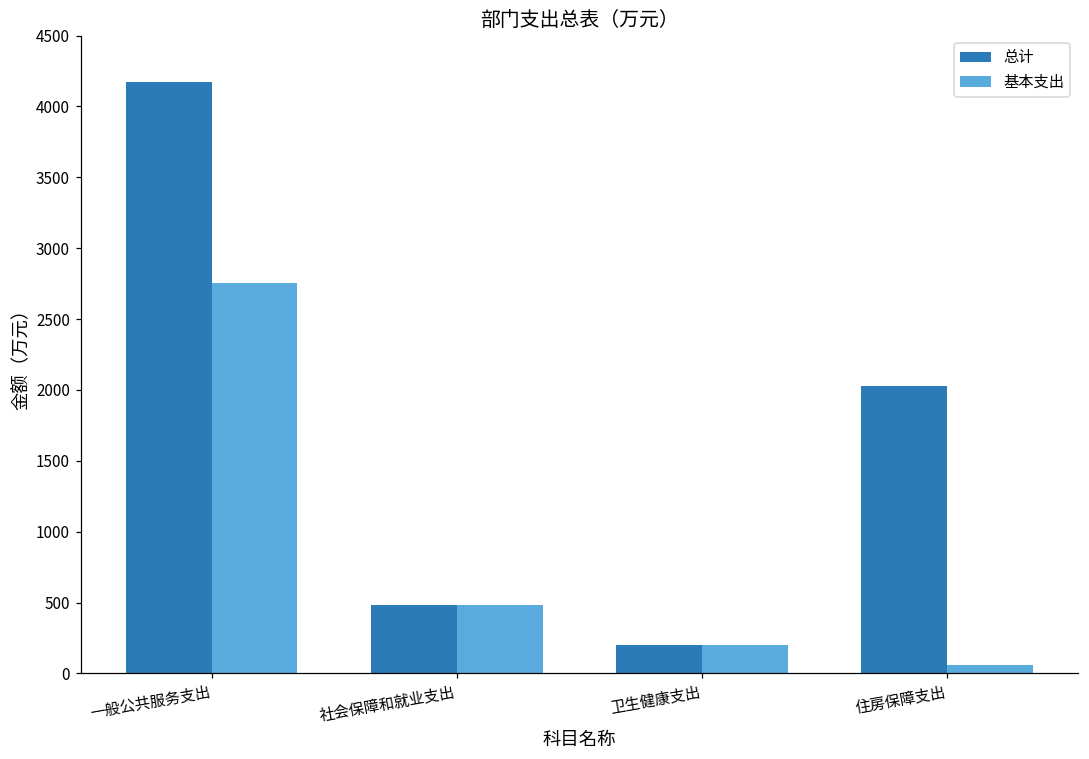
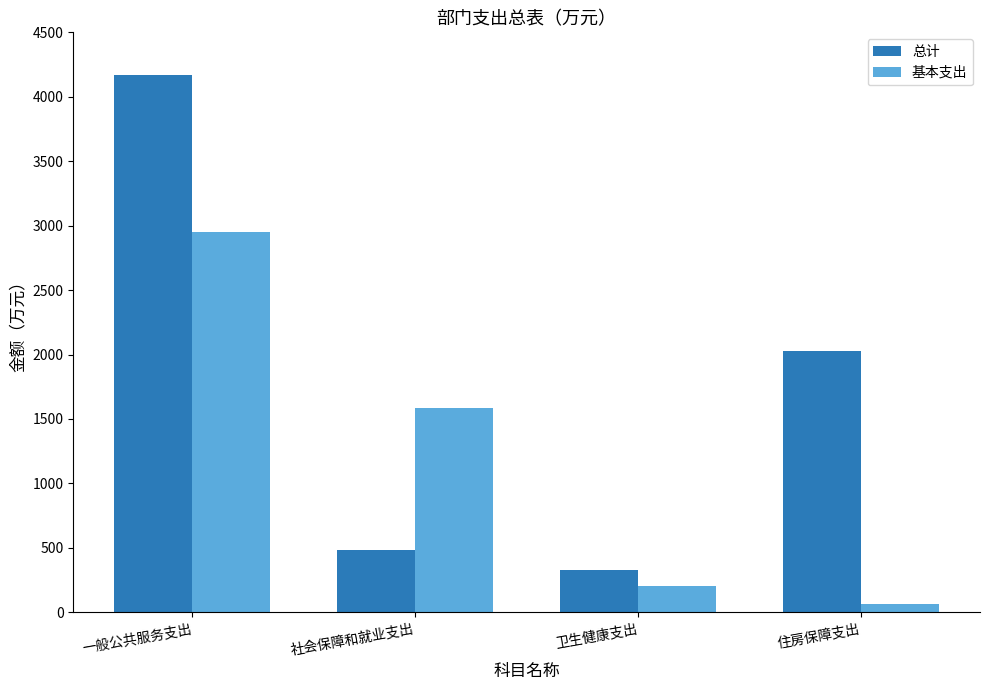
基本支出, 一般公共服务支出: 2760 -> 2950
基本支出, 社会保障和就业支出: 480 -> 1580
总计, 卫生健康支出: 200 -> 330
